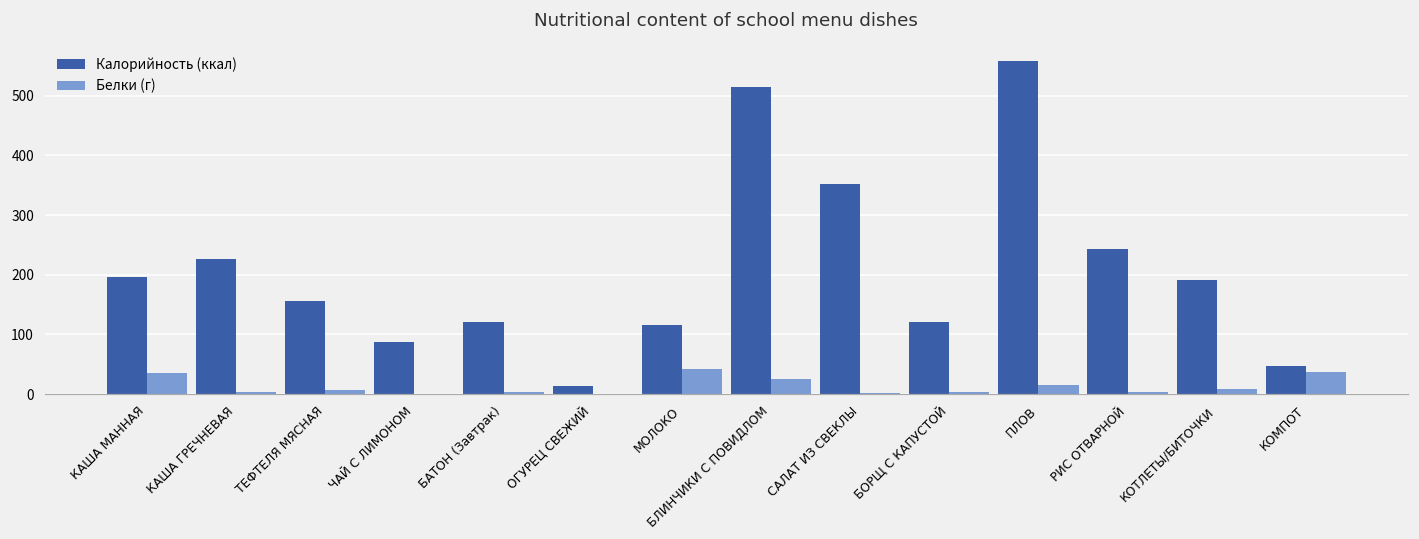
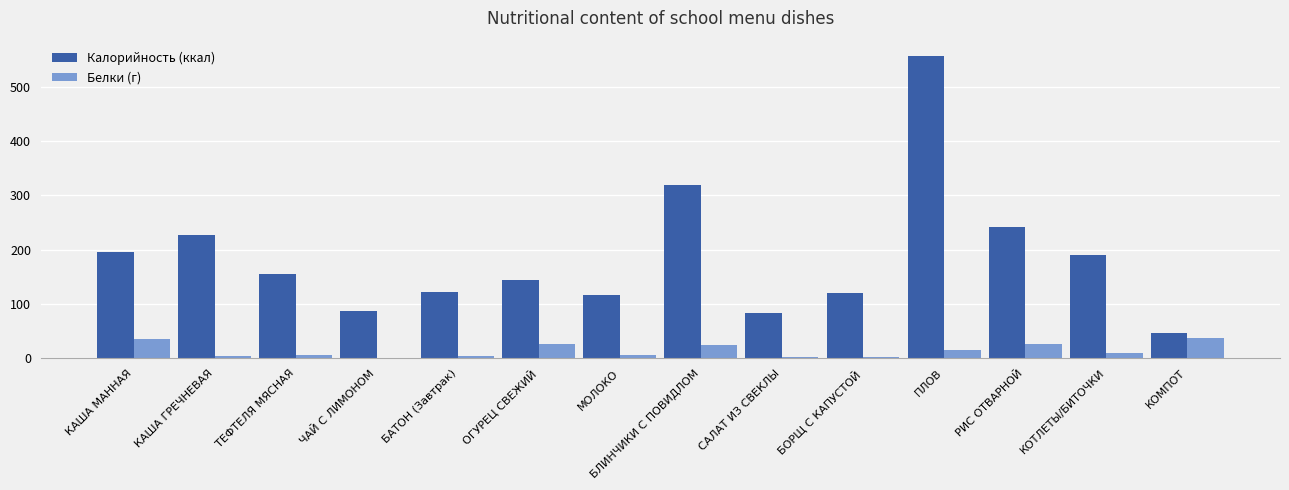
Калорийность (ккал), ОГУРЕЦ СВЕЖИЙ: 10 -> 140
Белки (г), ОГУРЕЦ СВЕЖИЙ: 0 -> 30
Белки (г), МОЛОКО: 40 -> 10
Калорийность (ккал), БЛИНЧИКИ С ПОВИДЛОМ: 510 -> 320
Калорийность (ккал), САЛАТ ИЗ СВЕКЛЫ: 350 -> 80
Белки (г), РИС ОТВАРНОЙ: 0 -> 30
